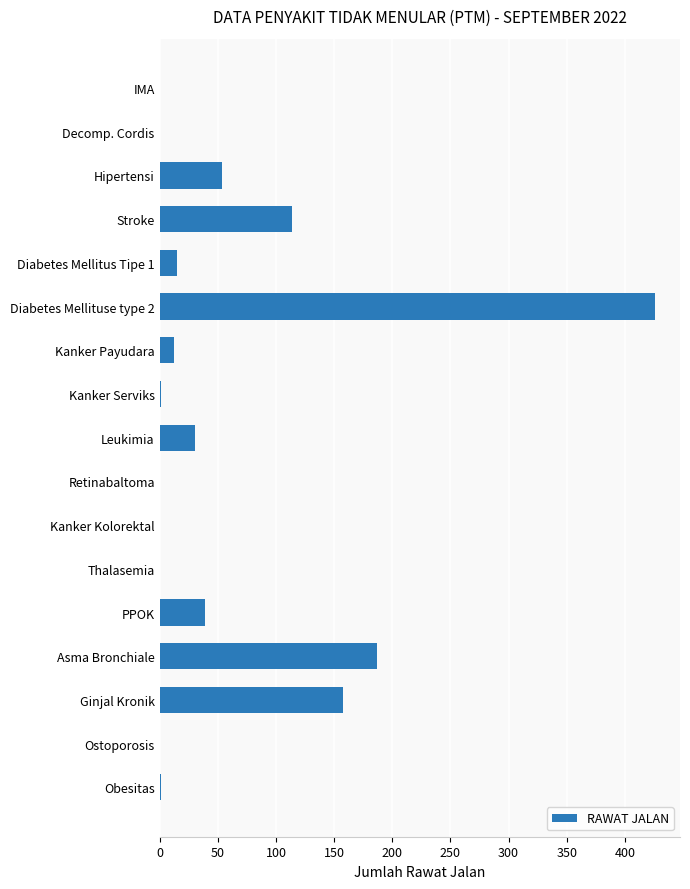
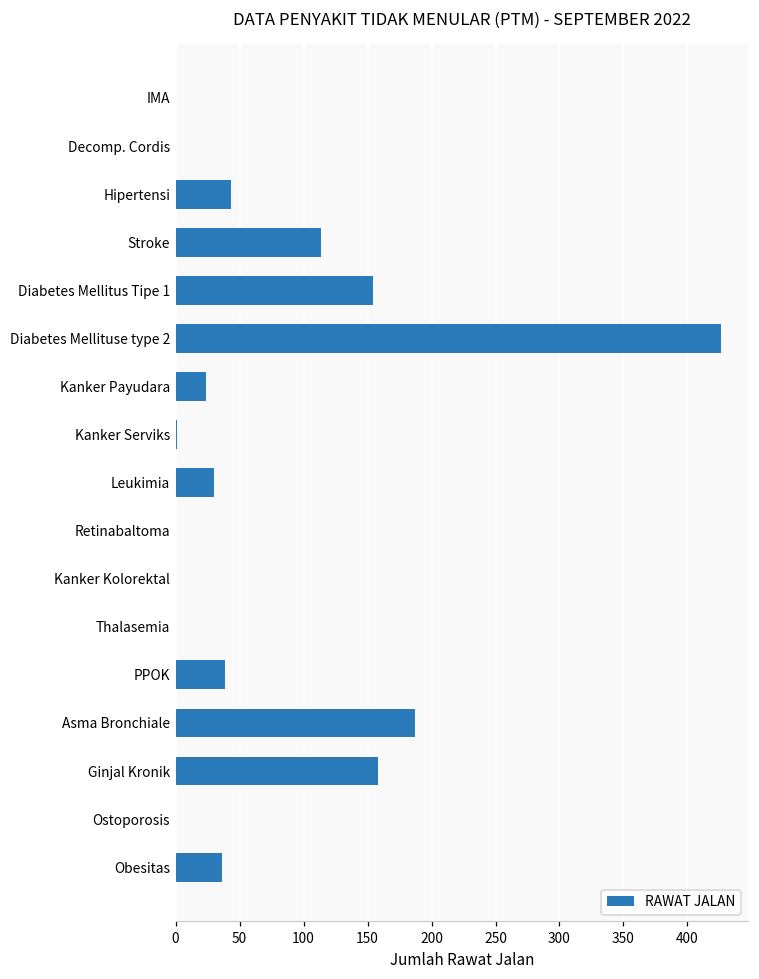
Hipertensi: 54 -> 43
Diabetes Mellitus Tipe 1: 15 -> 154
Kanker Payudara: 12 -> 24
Obesitas: 1 -> 36
